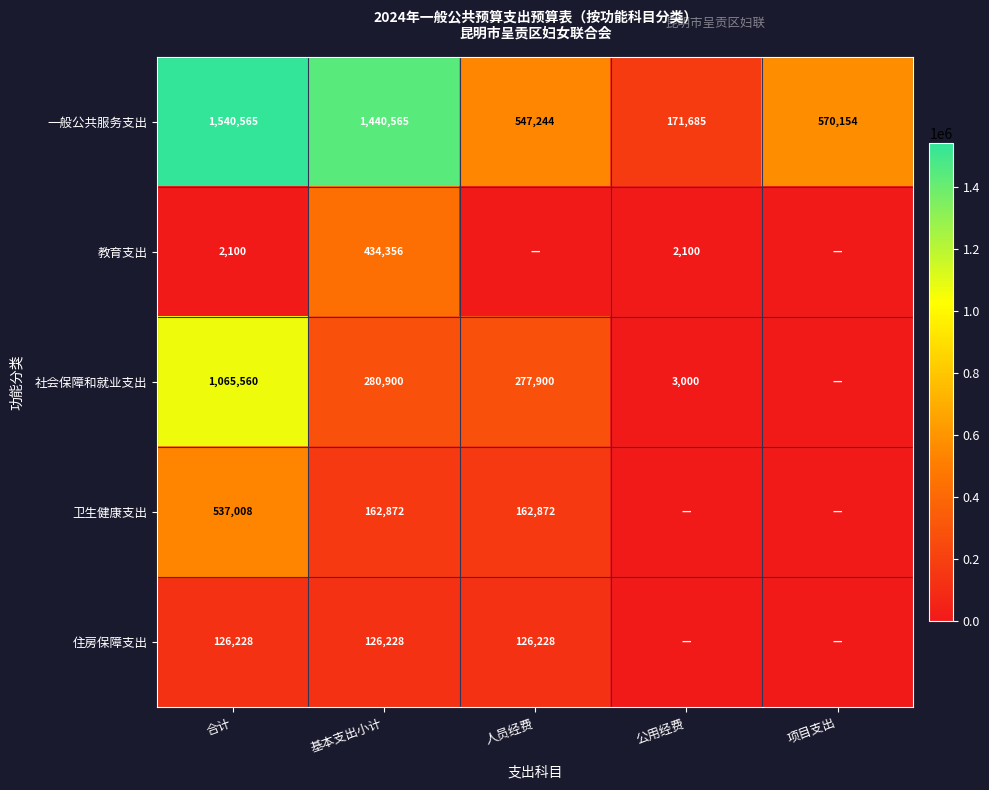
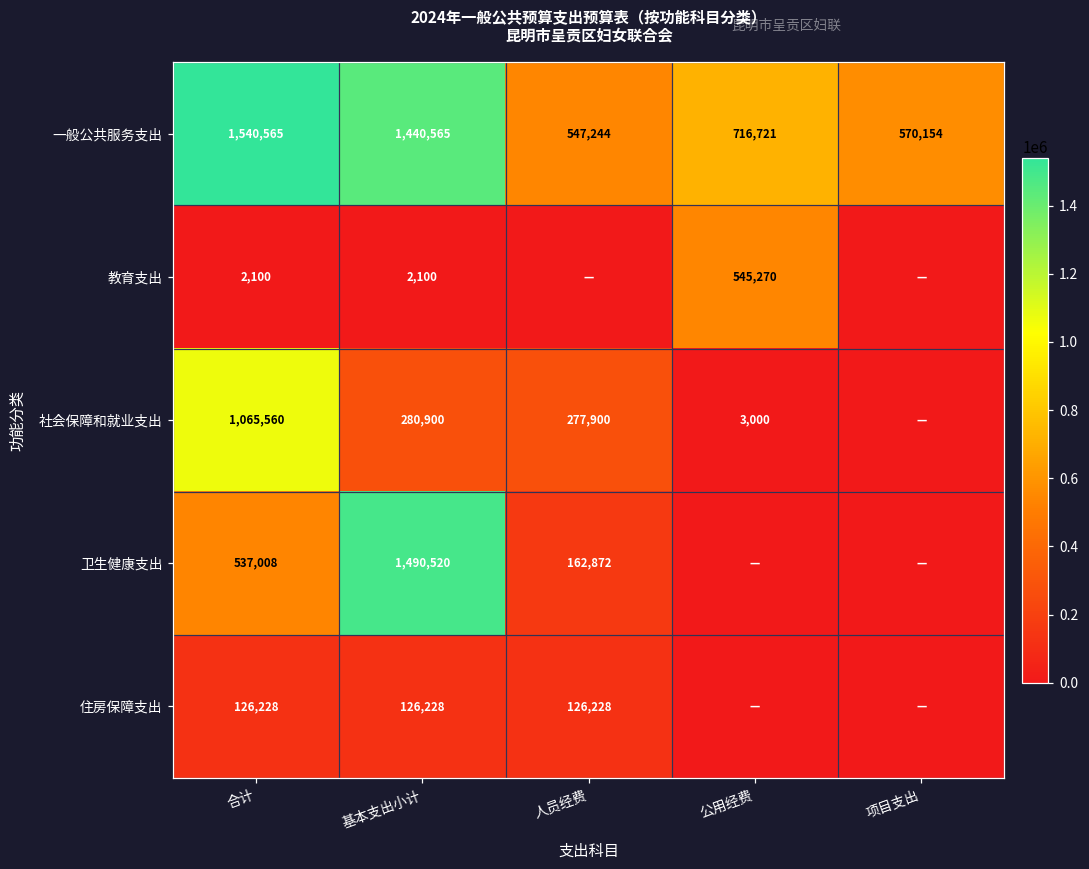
一般公共服务支出, 公用经费: 171,685 -> 716,721
教育支出, 基本支出小计: 434,356 -> 2,100
教育支出, 公用经费: 2,100 -> 545,270
卫生健康支出, 基本支出小计: 162,872 -> 1,490,520
